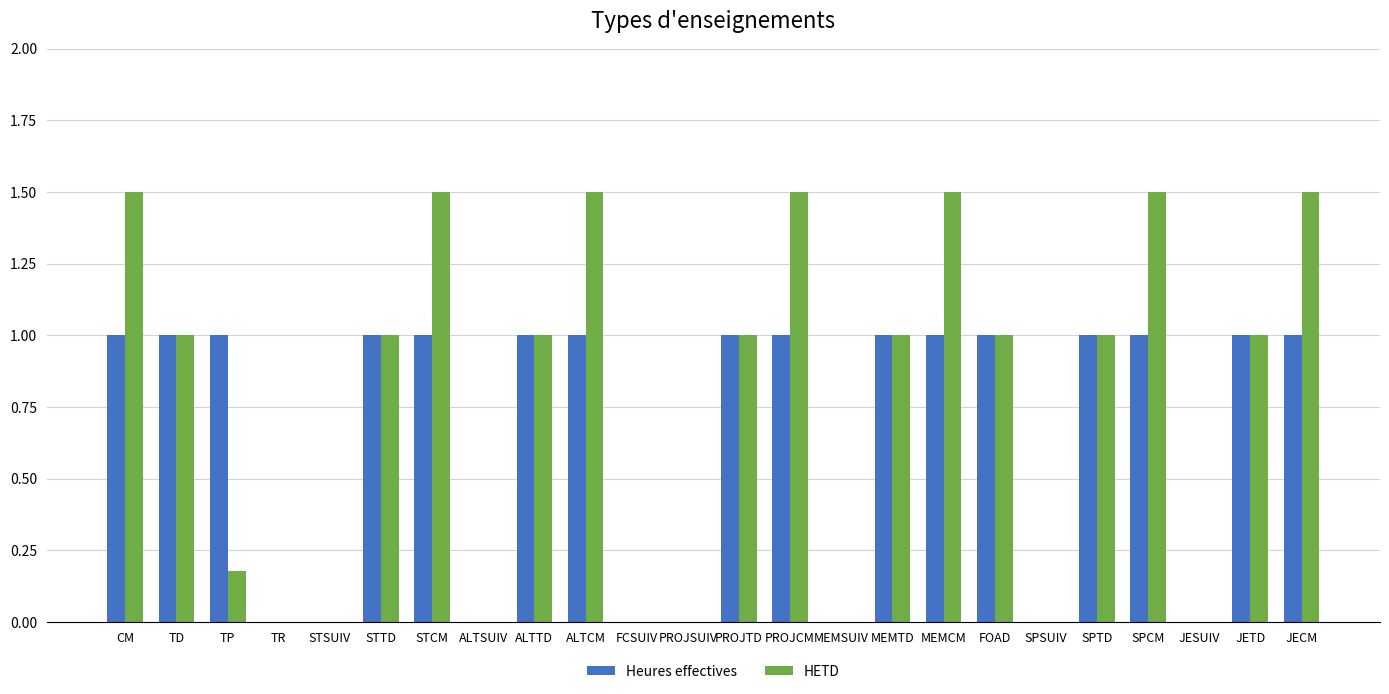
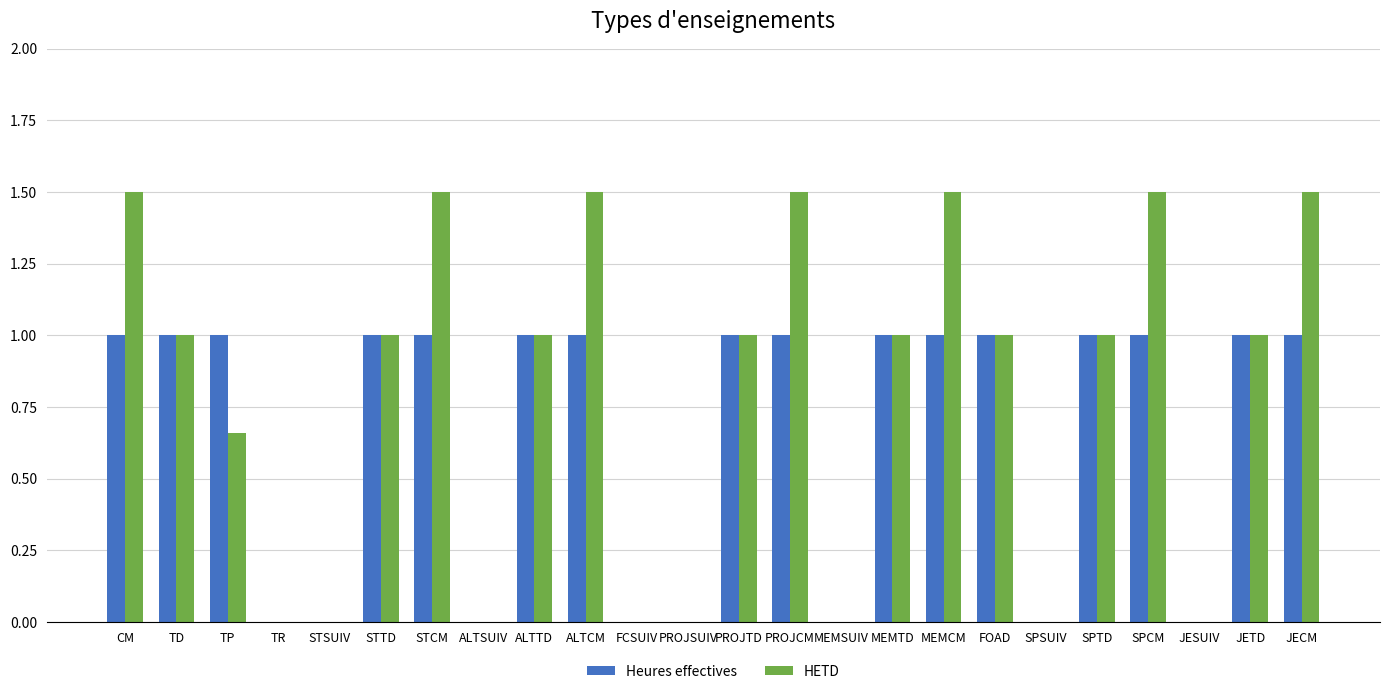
HETD, TP: 0.18 -> 0.66
